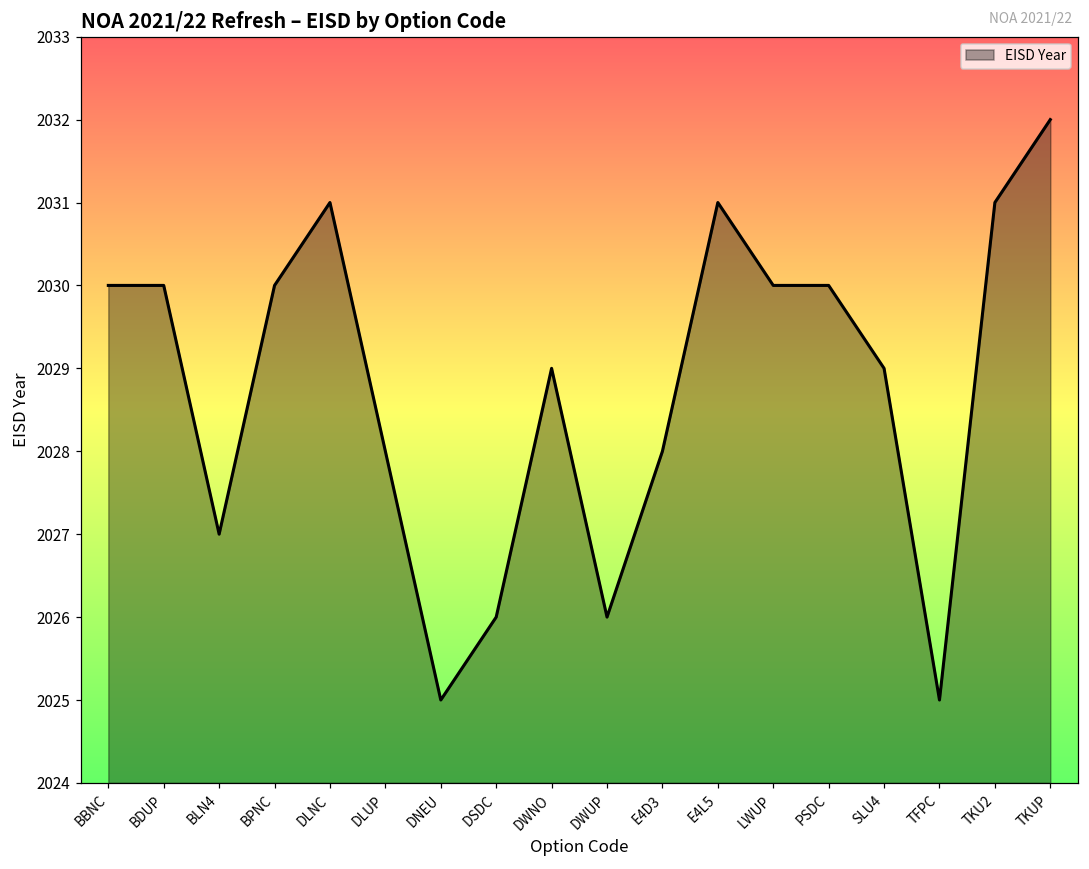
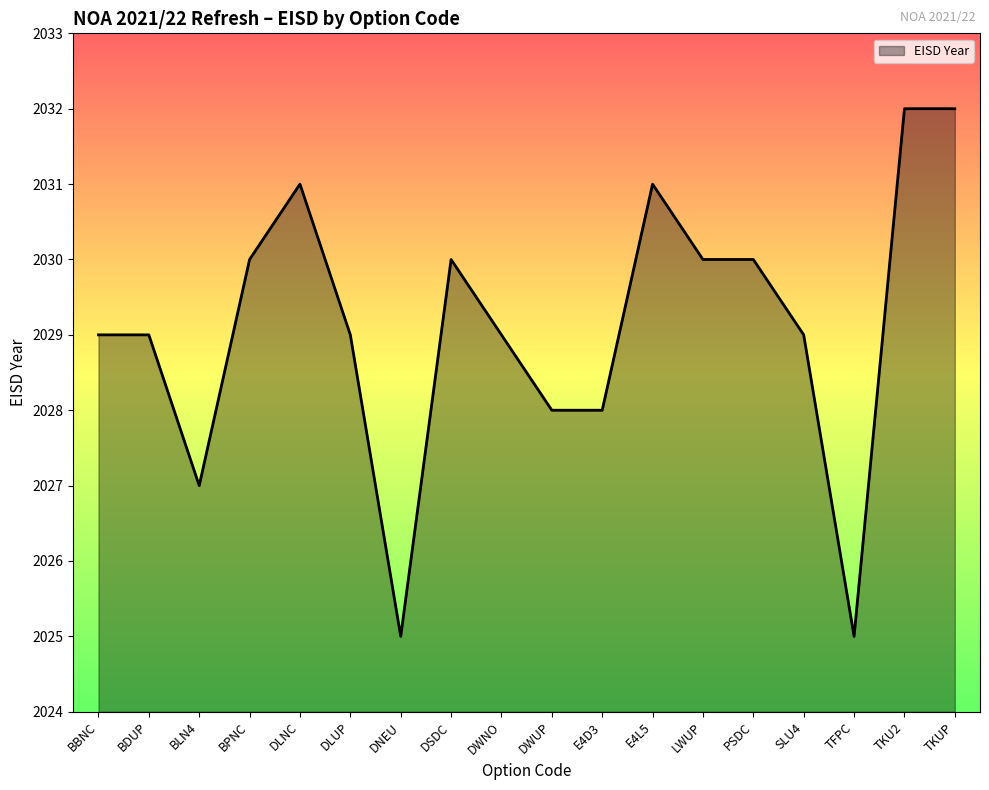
BBNC: 2030 -> 2029
BDUP: 2030 -> 2029
DLUP: 2028 -> 2029
DSDC: 2026 -> 2030
DWUP: 2026 -> 2028
TKU2: 2031 -> 2032
